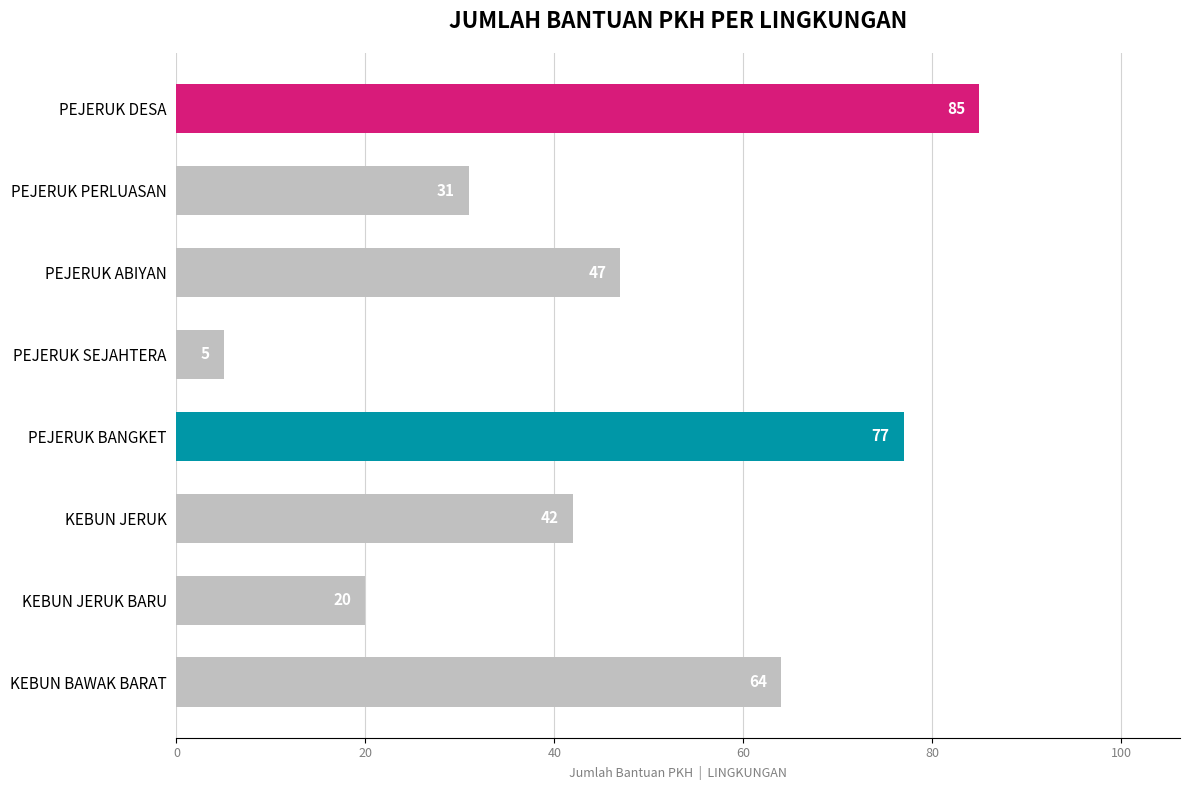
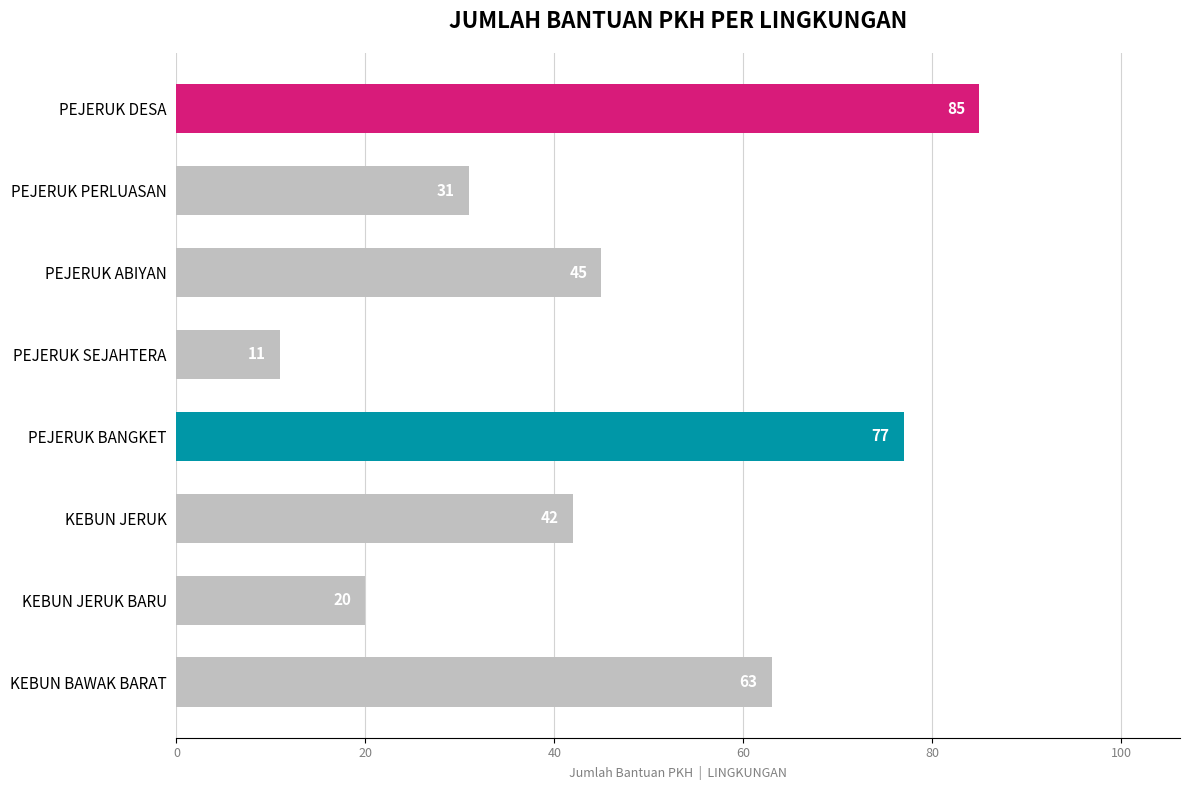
PEJERUK ABIYAN: 47 -> 45
PEJERUK SEJAHTERA: 5 -> 11
KEBUN BAWAK BARAT: 64 -> 63
